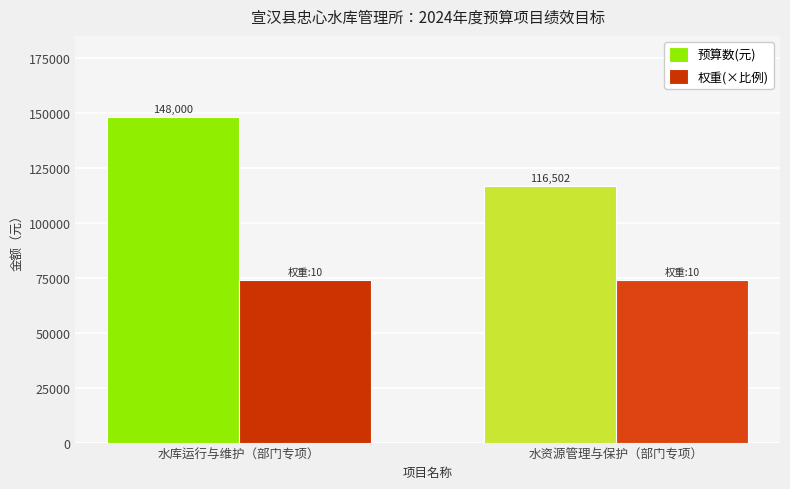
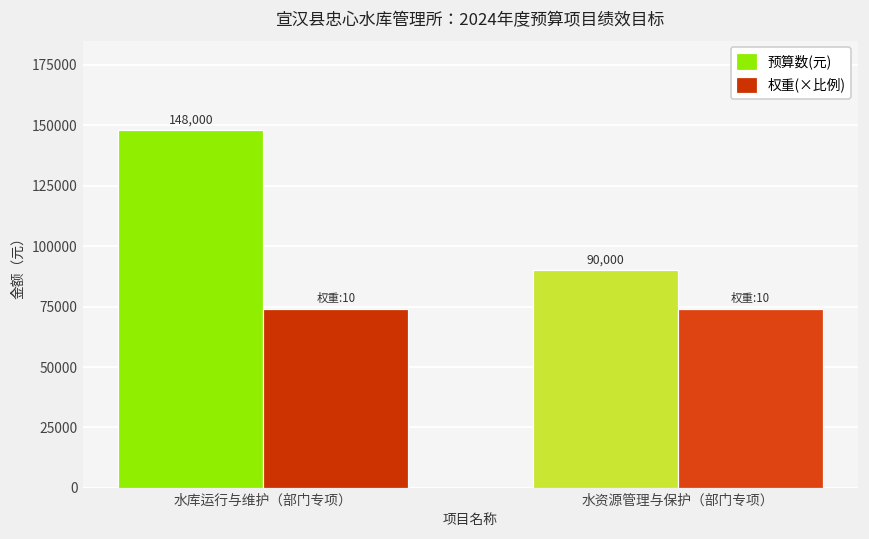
预算数(元), 水资源管理与保护（部门专项）: 116,502 -> 90,000
